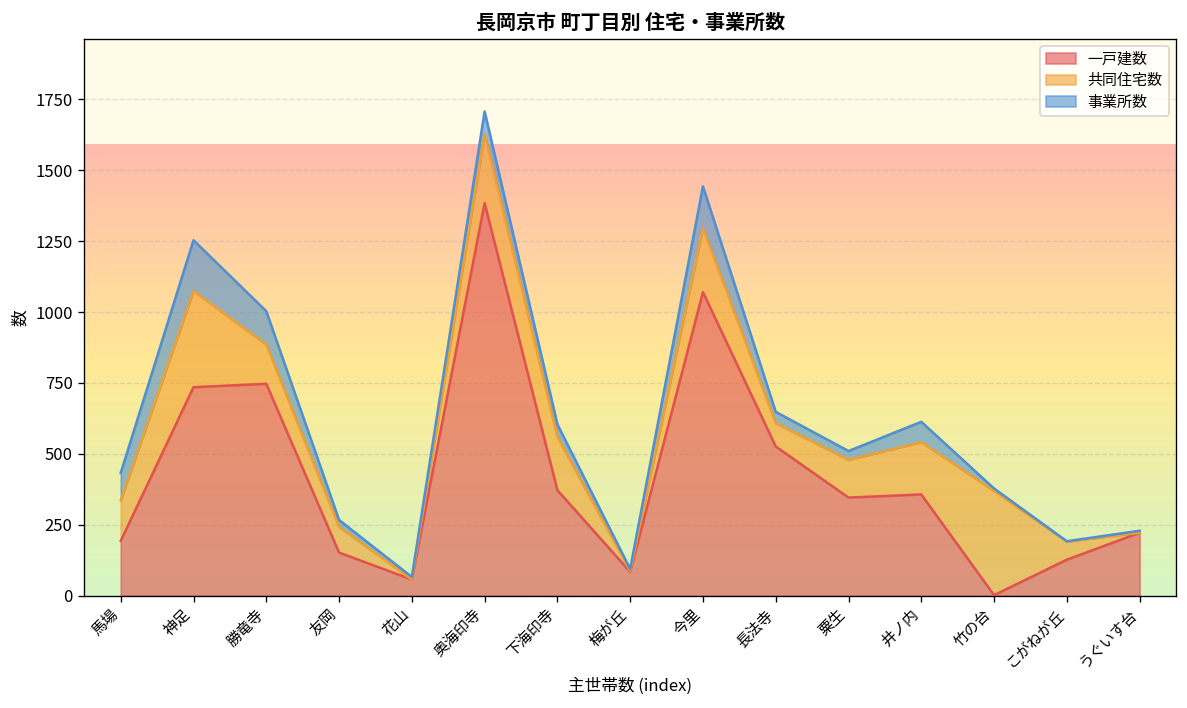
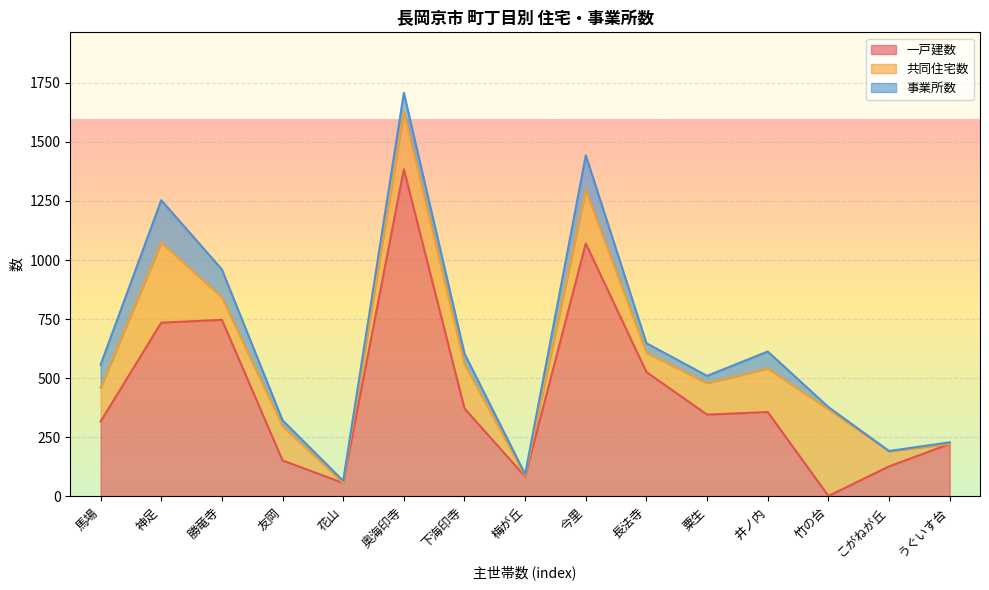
一戸建数, 馬場: 190 -> 320
共同住宅数, 勝竜寺: 140 -> 100
共同住宅数, 友岡: 90 -> 150
